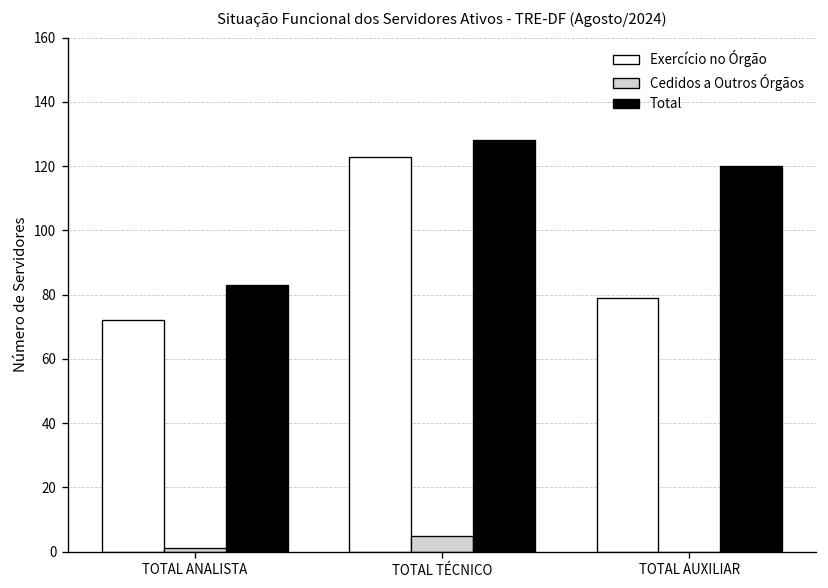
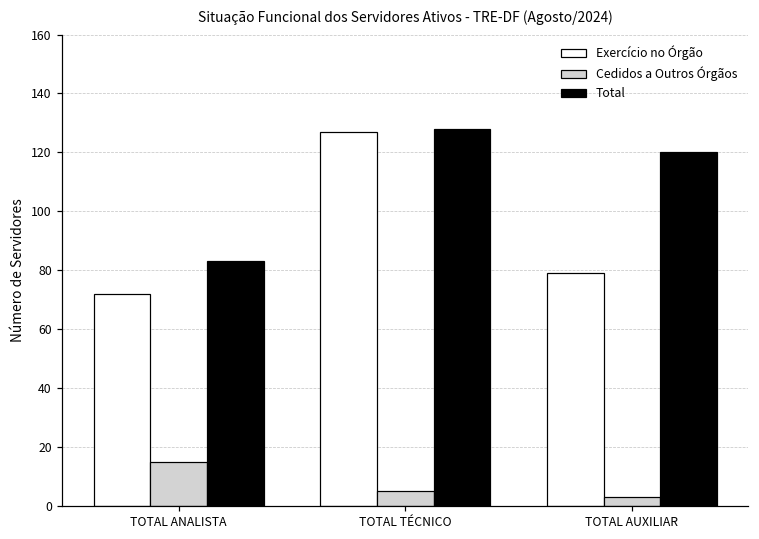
Cedidos a Outros Órgãos, TOTAL ANALISTA: 1 -> 15
Exercício no Órgão, TOTAL TÉCNICO: 123 -> 127
Cedidos a Outros Órgãos, TOTAL AUXILIAR: 0 -> 3
